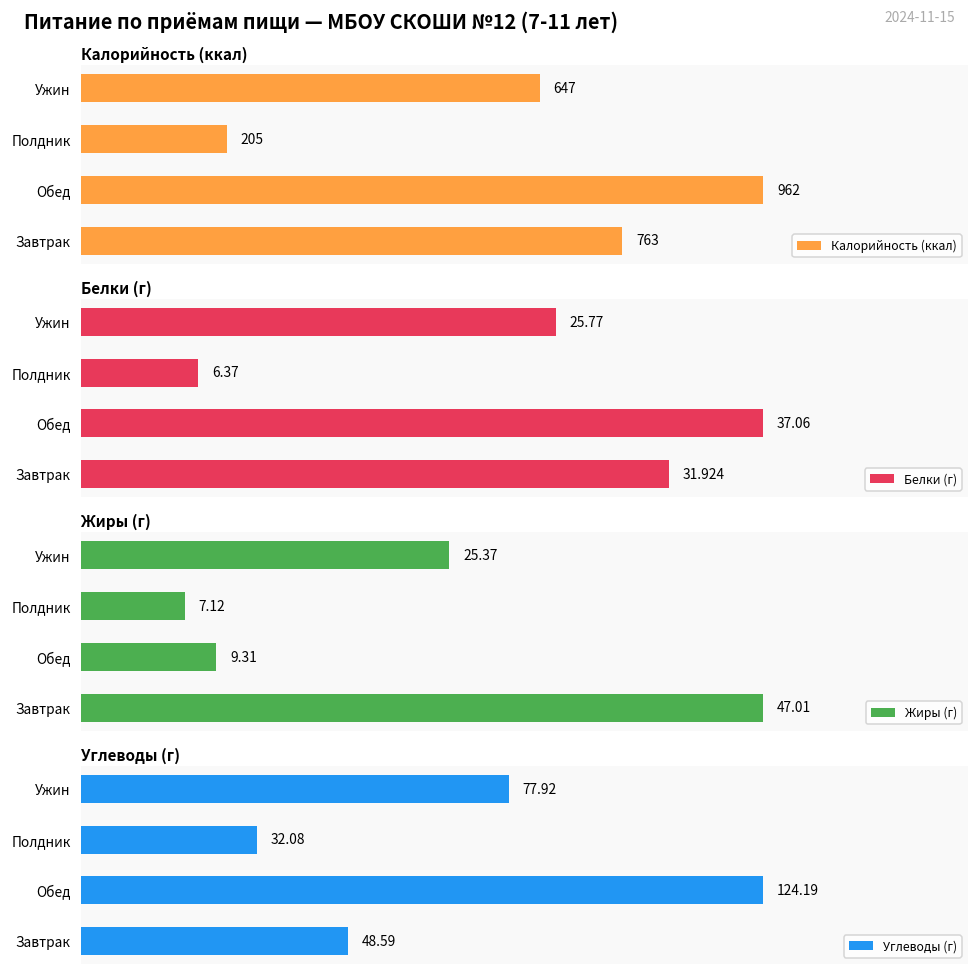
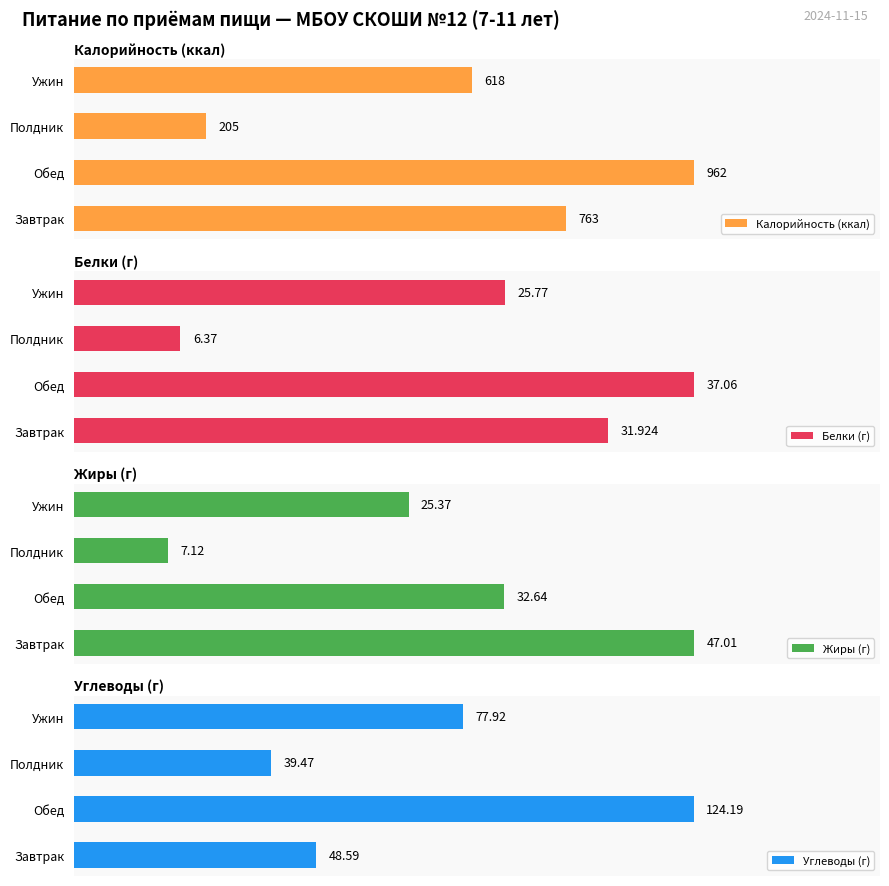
Калорийность (ккал), Ужин: 647 -> 618
Жиры (г), Обед: 9.31 -> 32.64
Углеводы (г), Полдник: 32.08 -> 39.47
